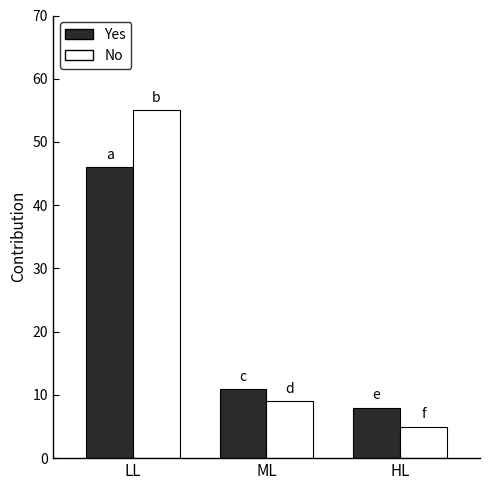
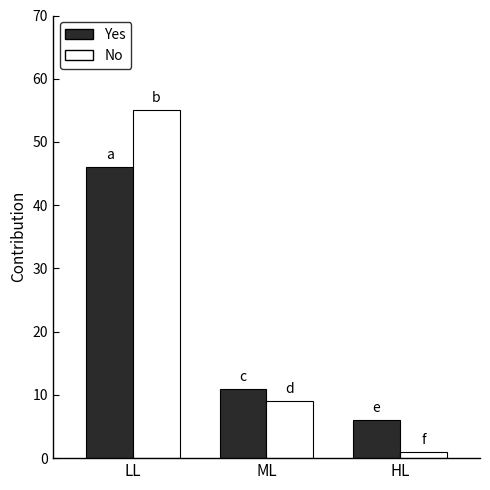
Yes, HL: 8 -> 6
No, HL: 5 -> 1
